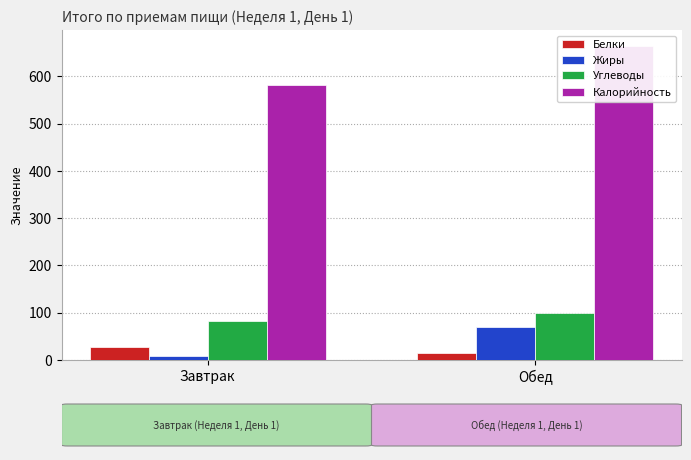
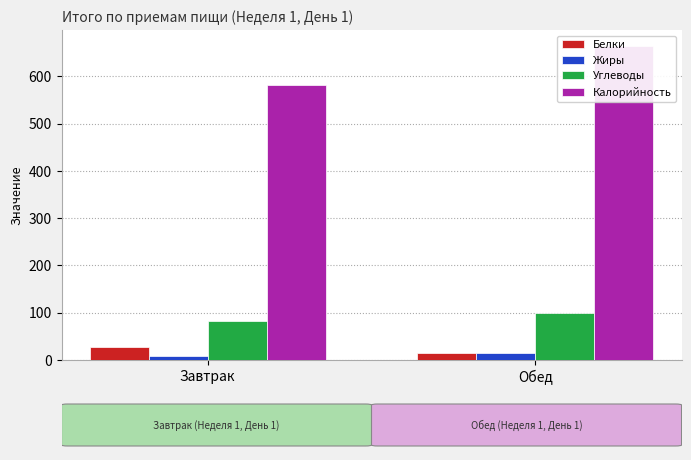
Жиры, Обед: 70 -> 10
